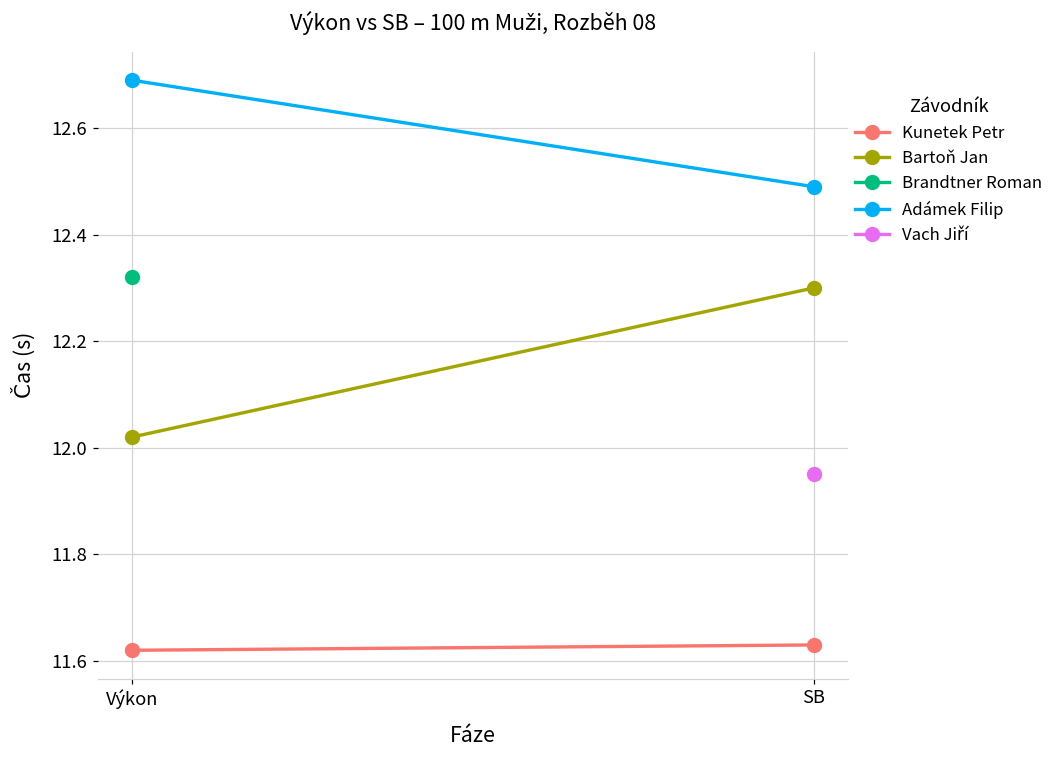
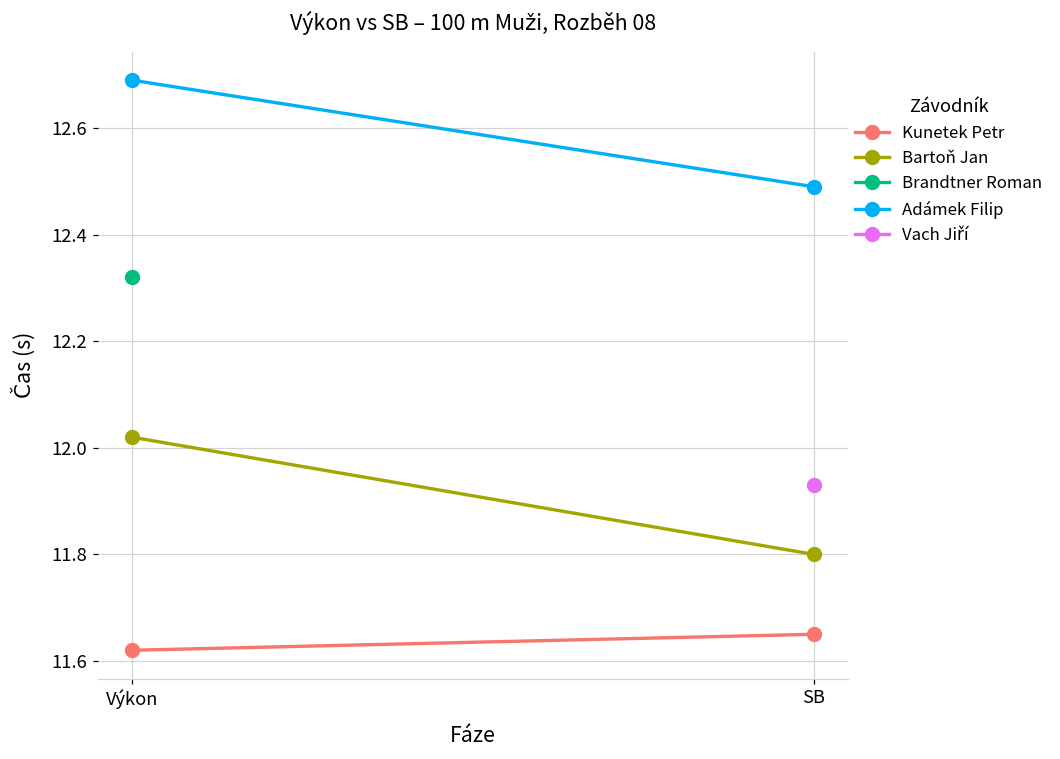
Kunetek Petr, SB: 11.63 -> 11.65
Bartoň Jan, SB: 12.3 -> 11.8
Vach Jiří, SB: 11.95 -> 11.93
